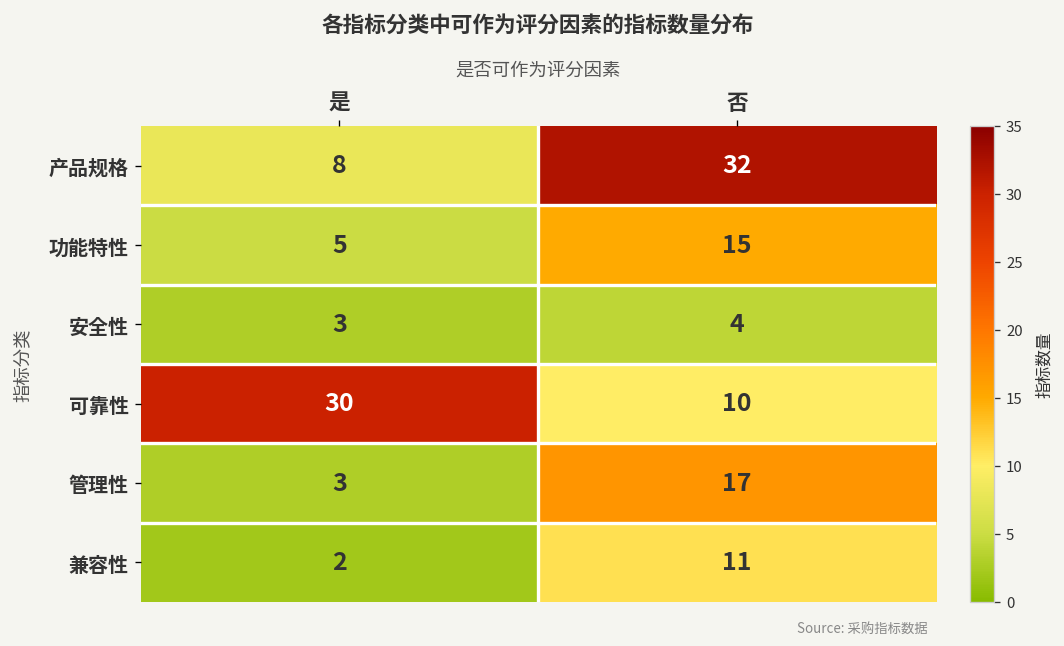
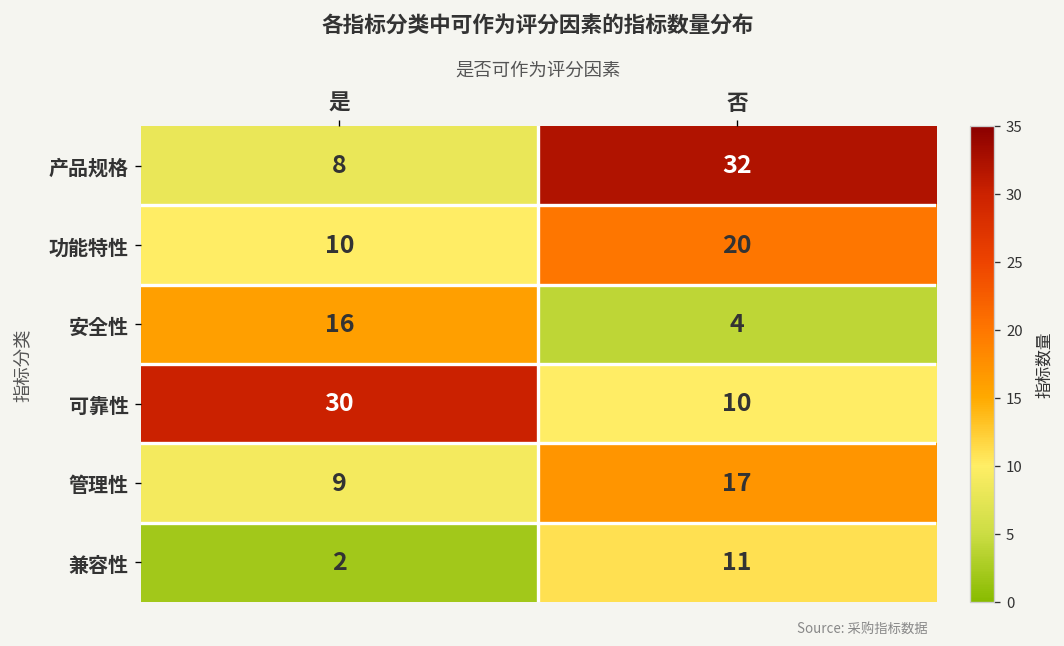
功能特性, 是: 5 -> 10
功能特性, 否: 15 -> 20
安全性, 是: 3 -> 16
管理性, 是: 3 -> 9
